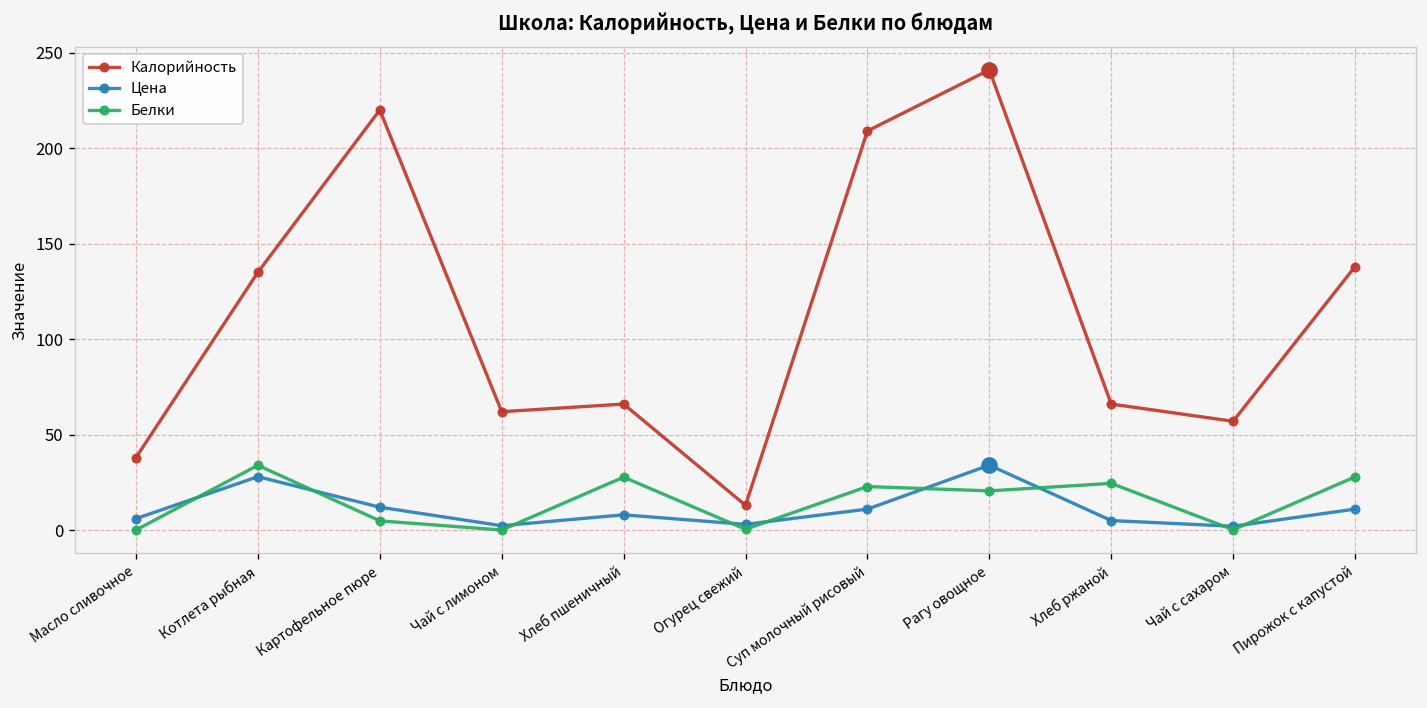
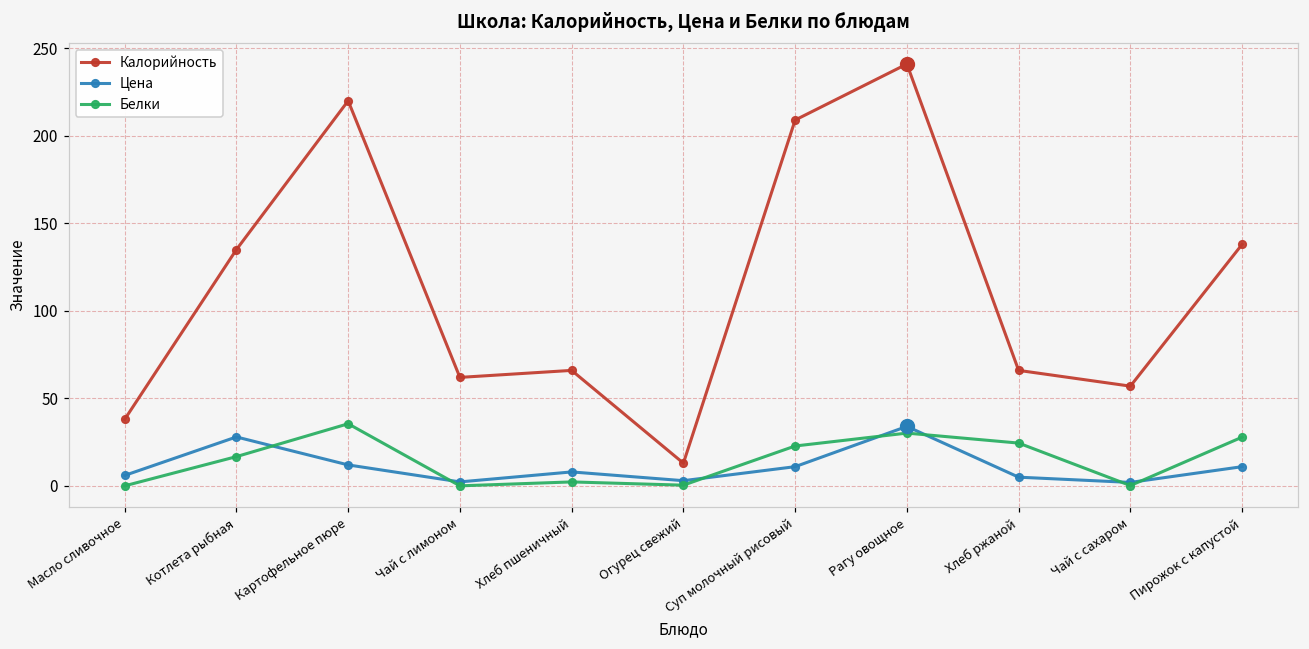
Белки, Котлета рыбная: 34 -> 17
Белки, Картофельное пюре: 5 -> 36
Белки, Хлеб пшеничный: 28 -> 2
Белки, Рагу овощное: 21 -> 30
